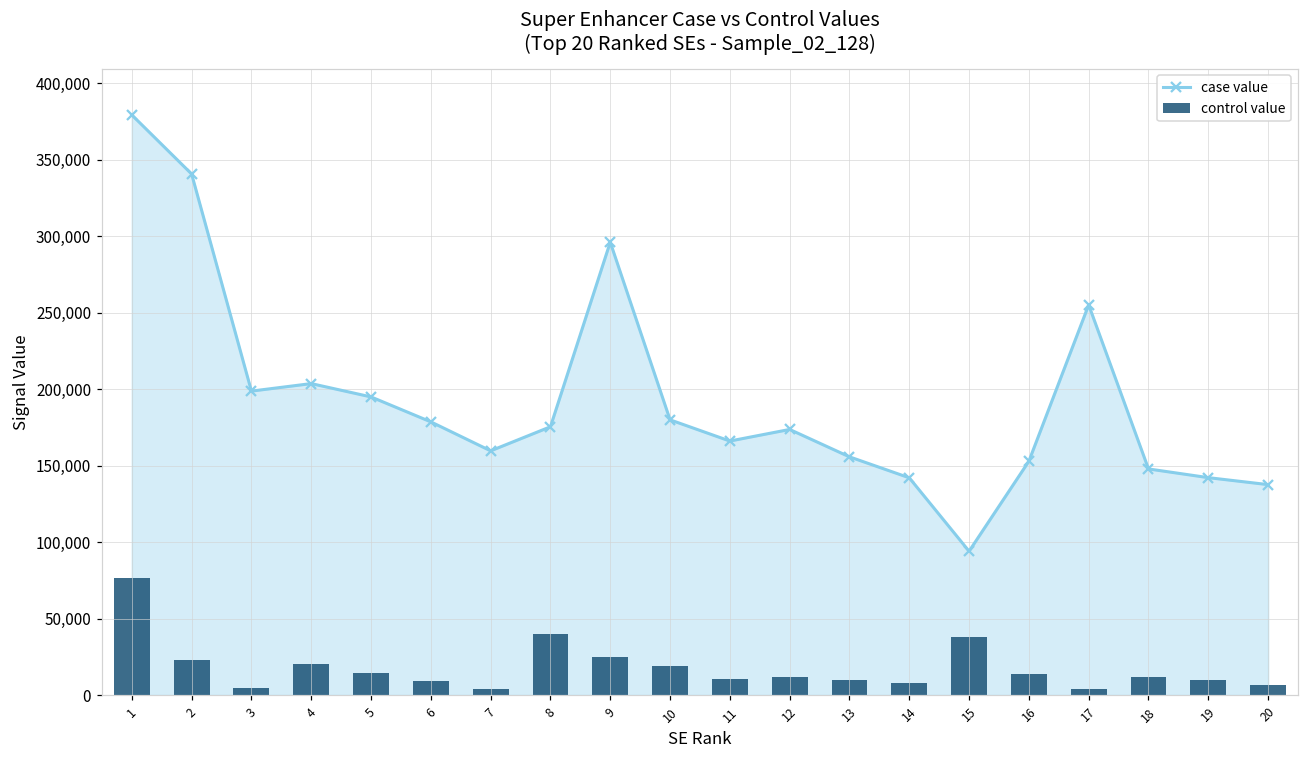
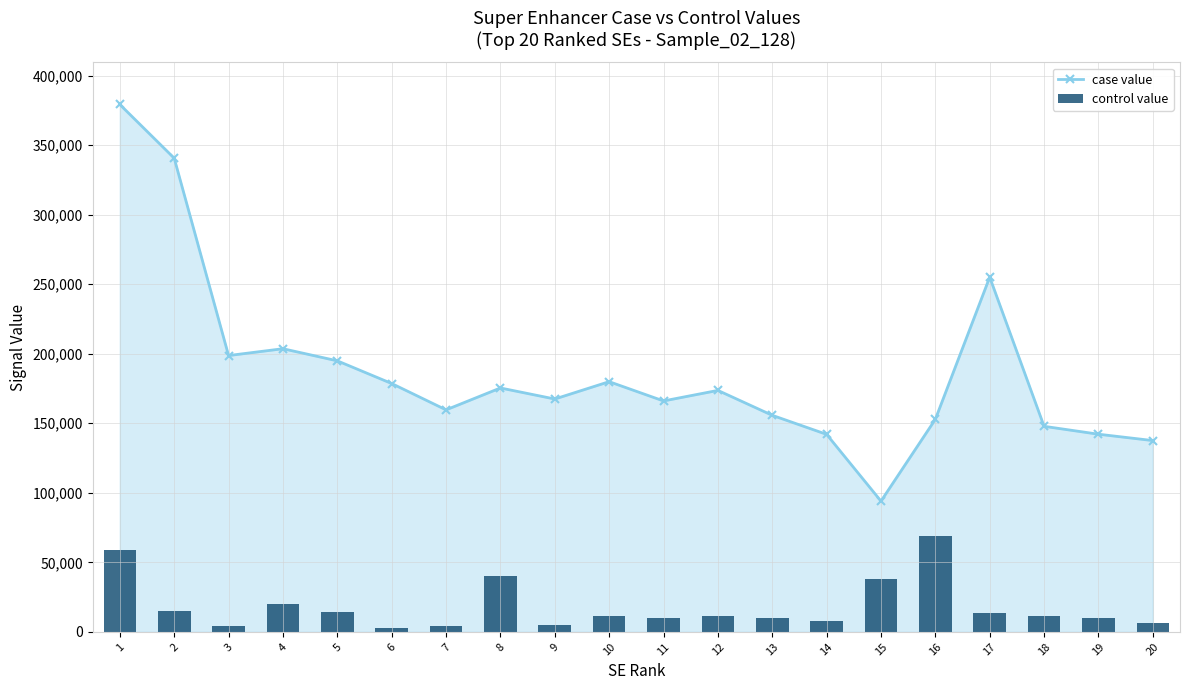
control value, 1: 77,000 -> 59,000
control value, 2: 23,000 -> 15,000
control value, 6: 9,000 -> 3,000
case value, 9: 296,000 -> 167,000
control value, 9: 25,000 -> 5,000
control value, 10: 19,000 -> 11,000
control value, 16: 13,000 -> 69,000
control value, 17: 4,000 -> 13,000
